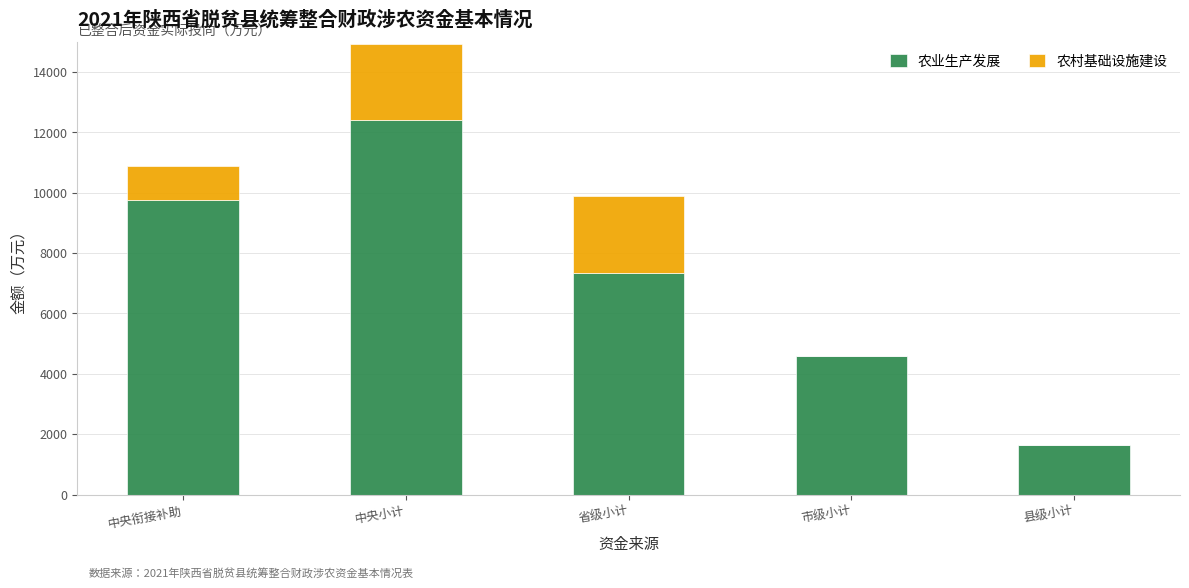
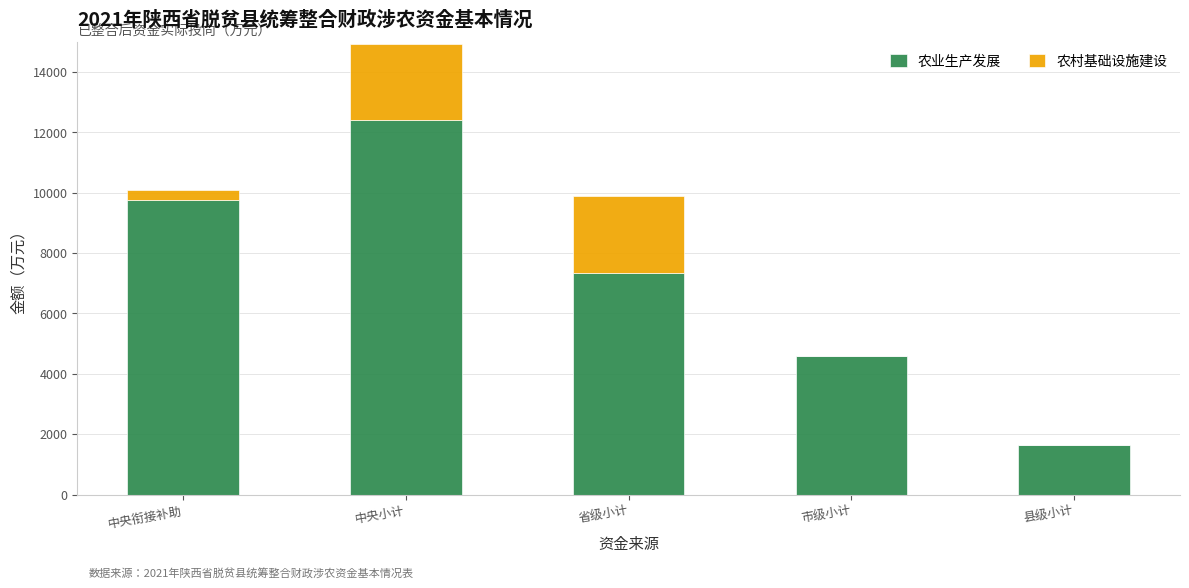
农村基础设施建设, 中央衔接补助: 1100 -> 300
